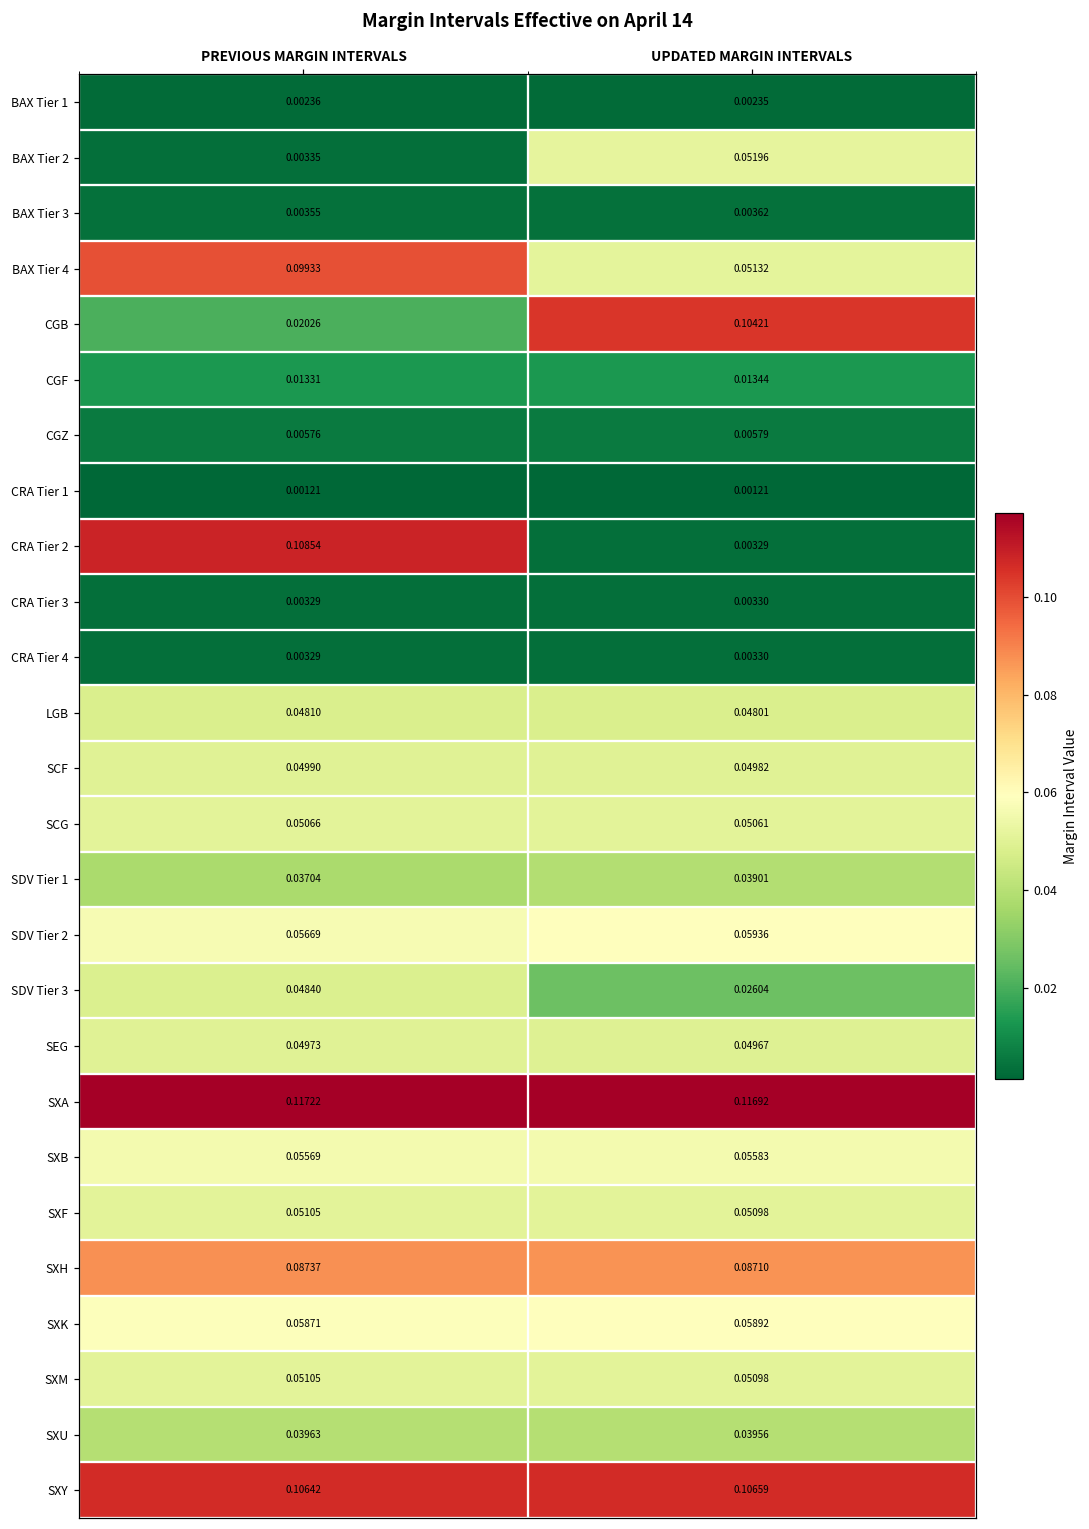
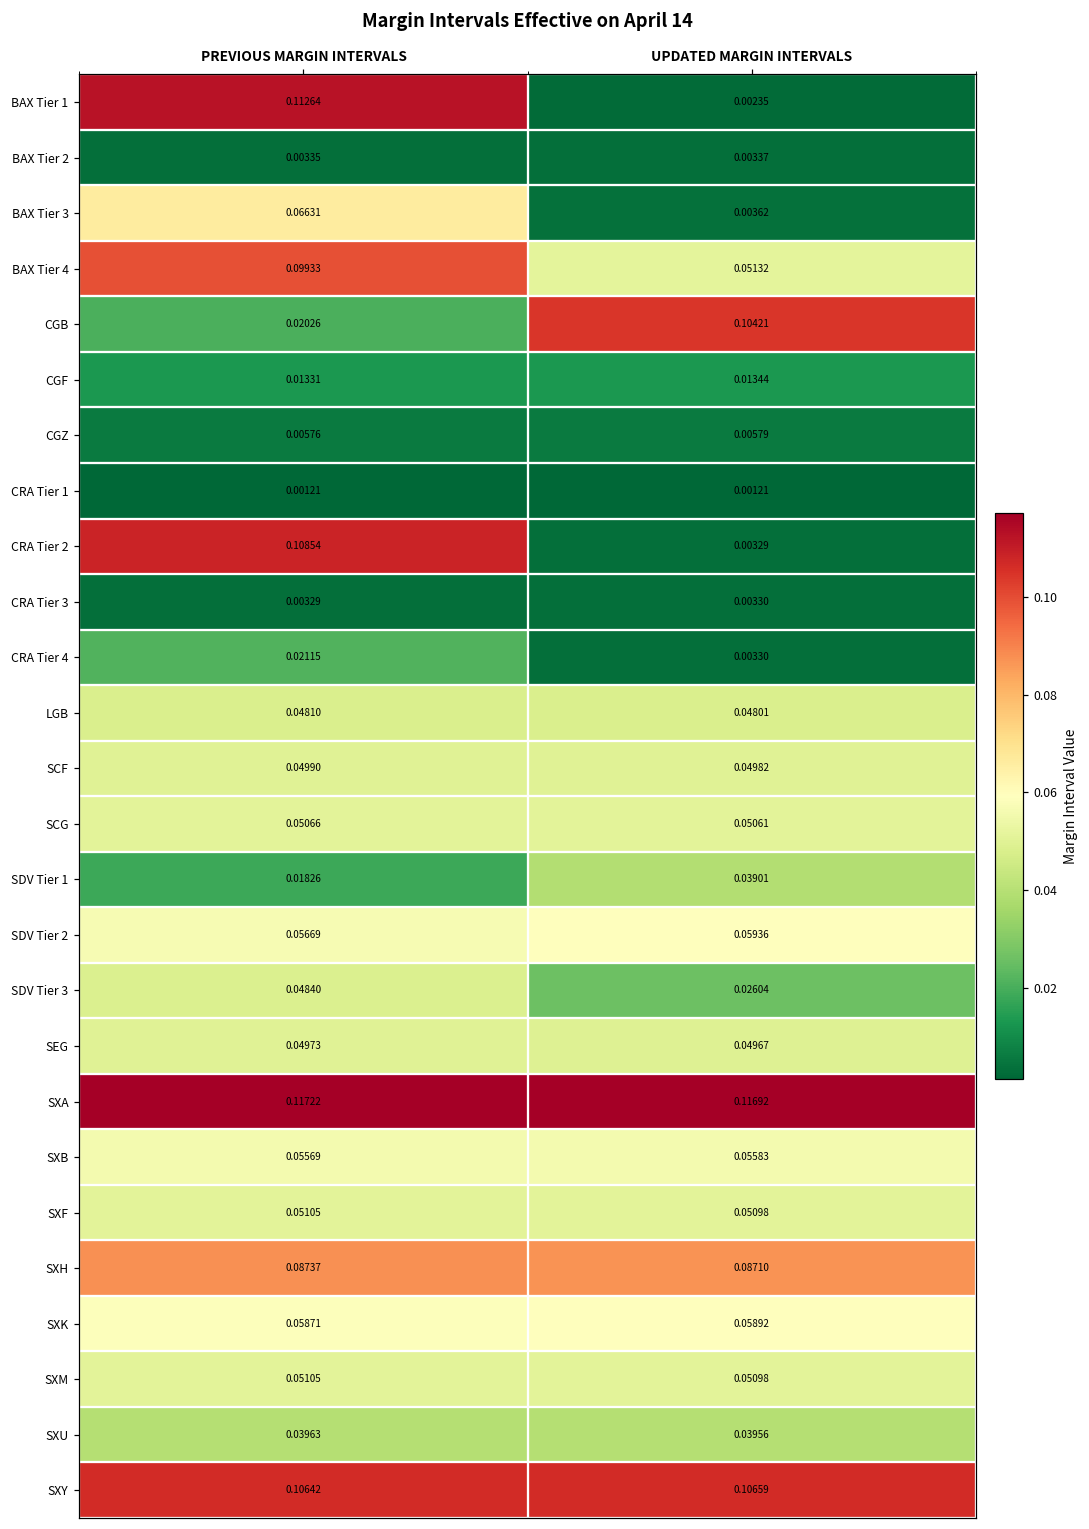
BAX Tier 1, PREVIOUS MARGIN INTERVALS: 0.00236 -> 0.11264
BAX Tier 2, UPDATED MARGIN INTERVALS: 0.05196 -> 0.00337
BAX Tier 3, PREVIOUS MARGIN INTERVALS: 0.00355 -> 0.06631
CRA Tier 4, PREVIOUS MARGIN INTERVALS: 0.00329 -> 0.02115
SDV Tier 1, PREVIOUS MARGIN INTERVALS: 0.03704 -> 0.01826
